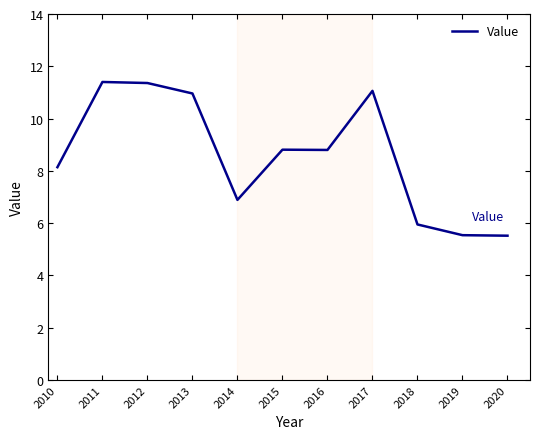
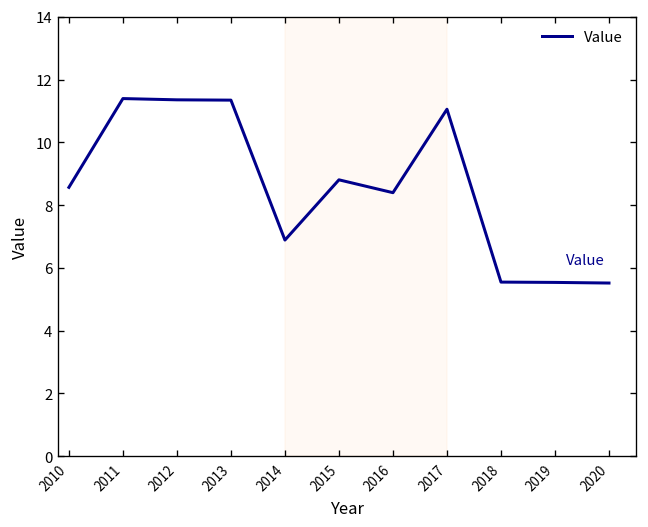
2010: 8.1 -> 8.6
2013: 11.0 -> 11.4
2016: 8.8 -> 8.4
2018: 6.0 -> 5.6
